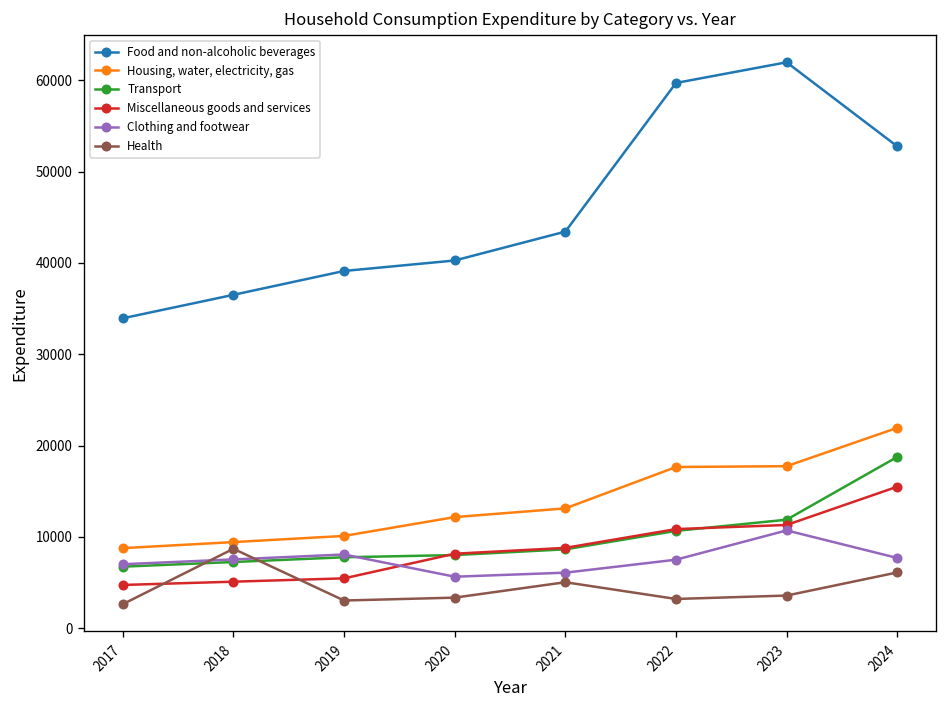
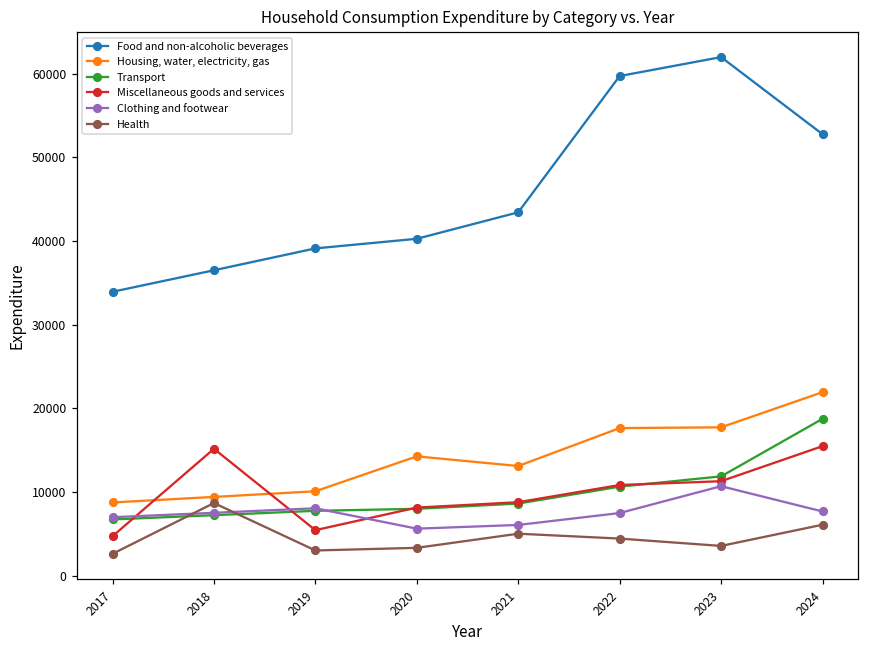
Miscellaneous goods and services, 2018: 5000 -> 15000
Housing, water, electricity, gas, 2020: 12000 -> 14000
Health, 2022: 3000 -> 4000
